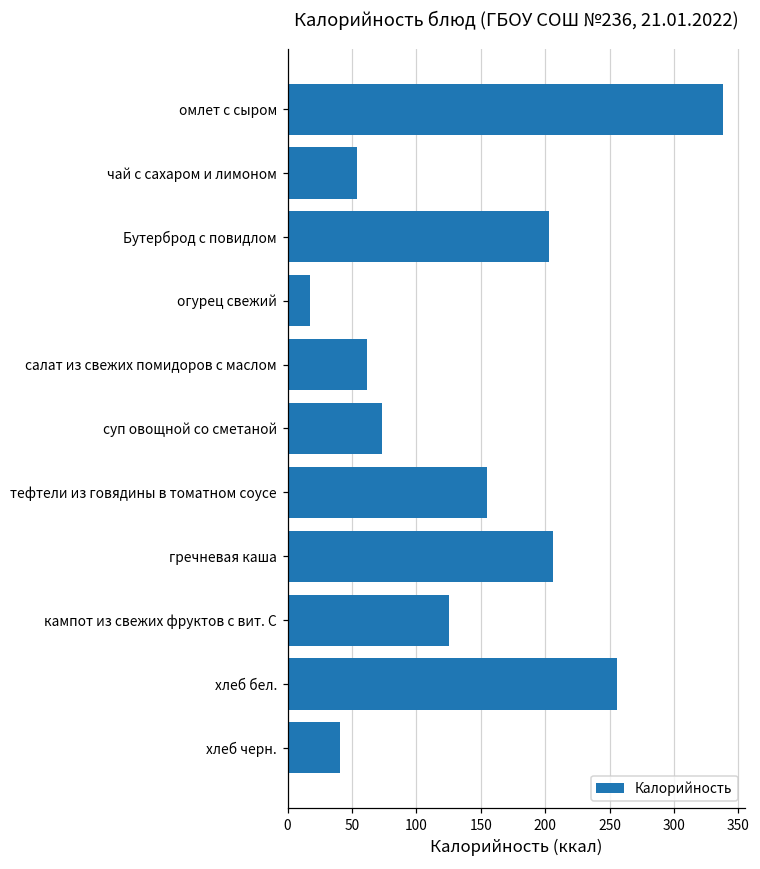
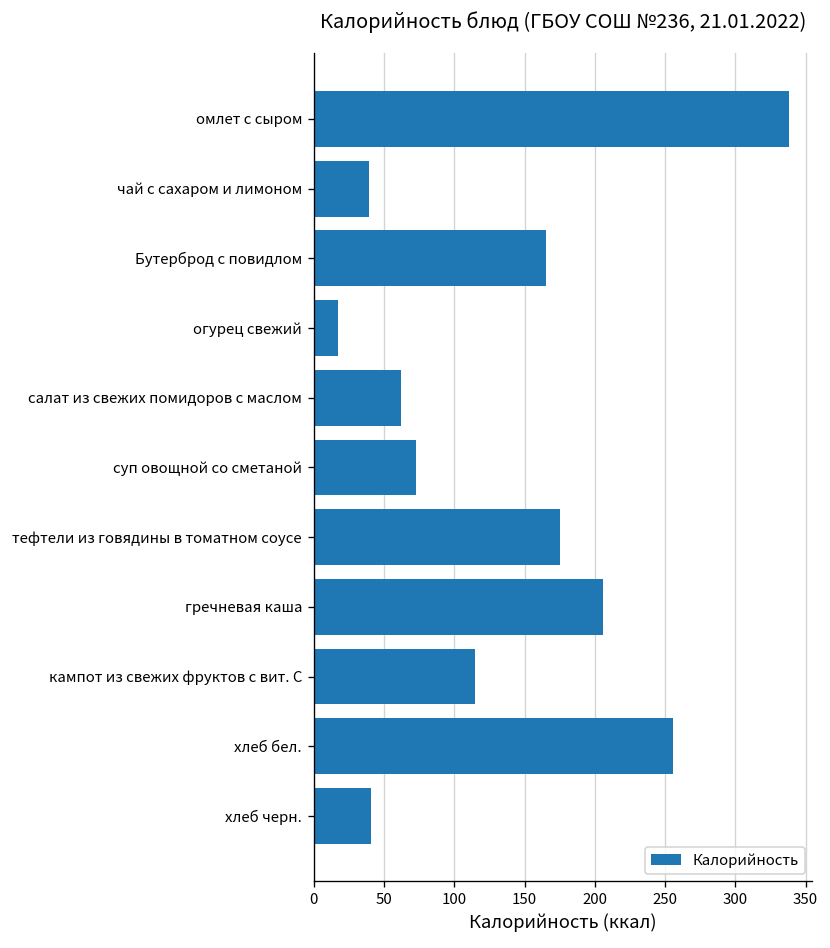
чай с сахаром и лимоном: 54 -> 39
Бутерброд с повидлом: 203 -> 165
тефтели из говядины в томатном соусе: 155 -> 175
кампот из свежих фруктов с вит. С: 125 -> 115
